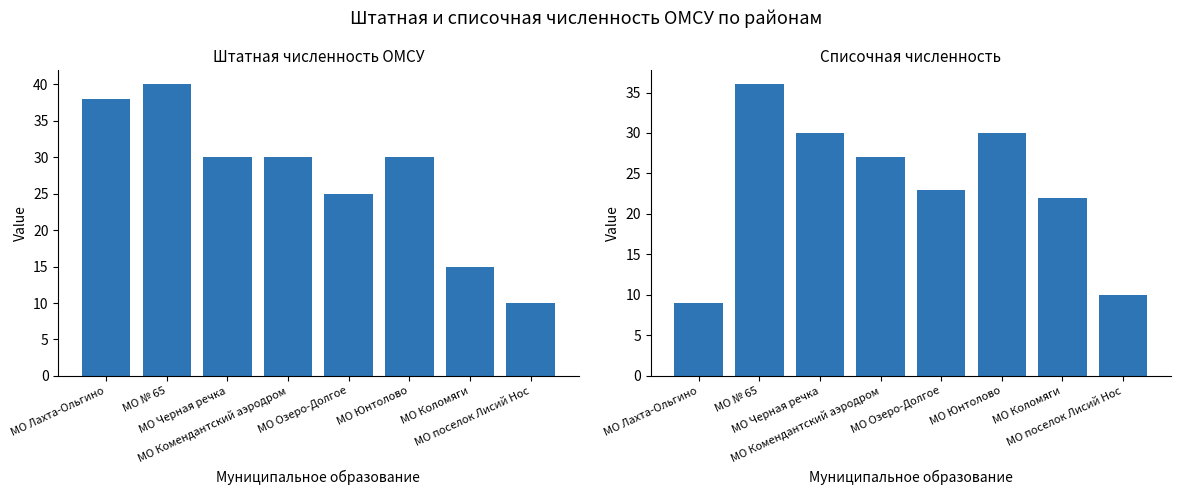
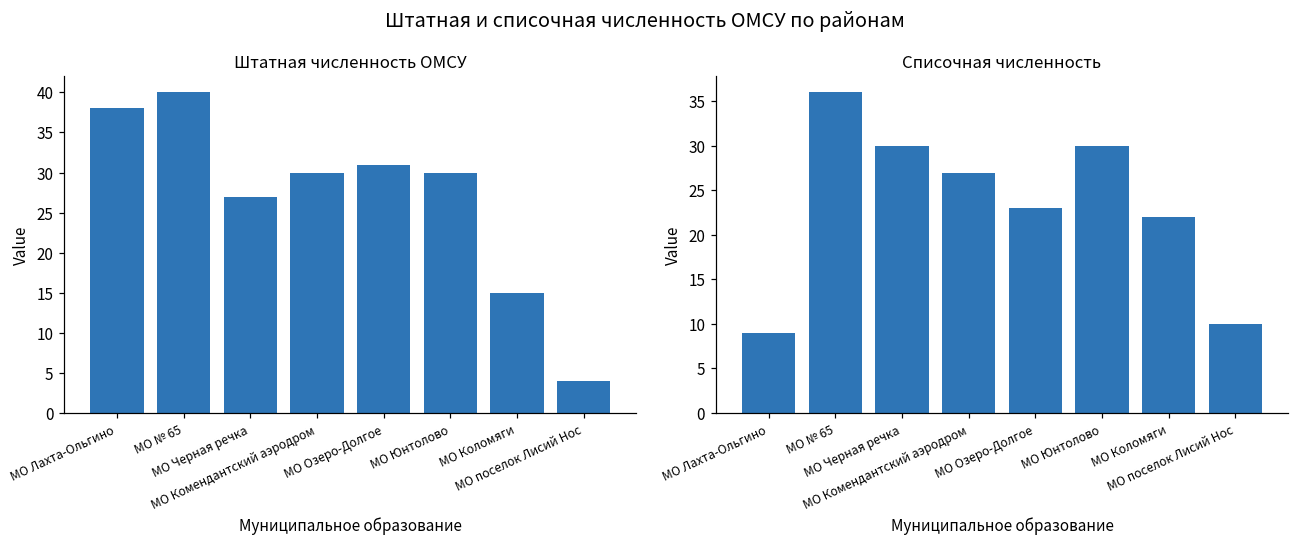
Штатная численность ОМСУ, МО Черная речка: 30 -> 27
Штатная численность ОМСУ, МО Озеро-Долгое: 25 -> 31
Штатная численность ОМСУ, МО поселок Лисий Нос: 10 -> 4
